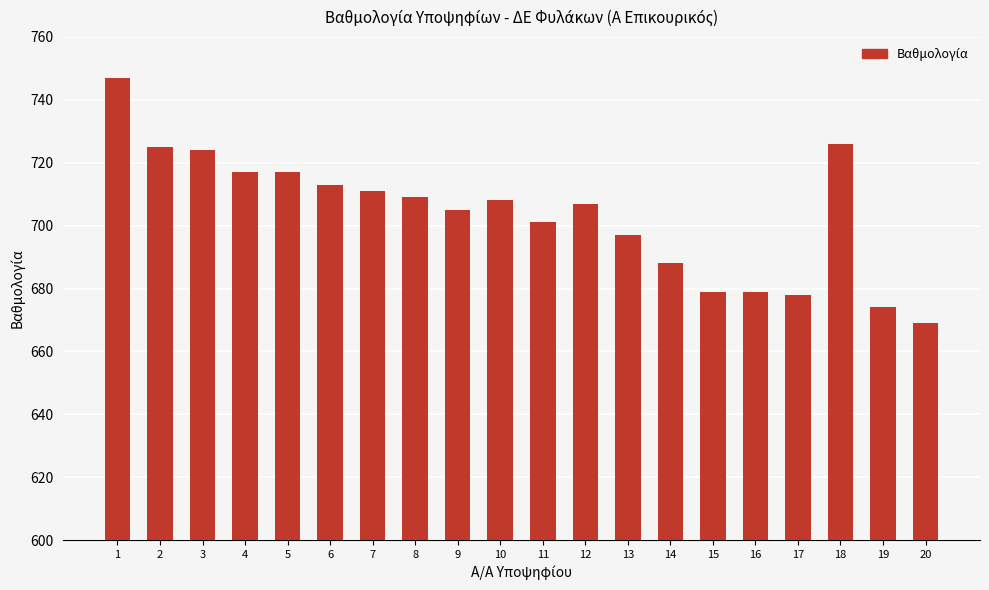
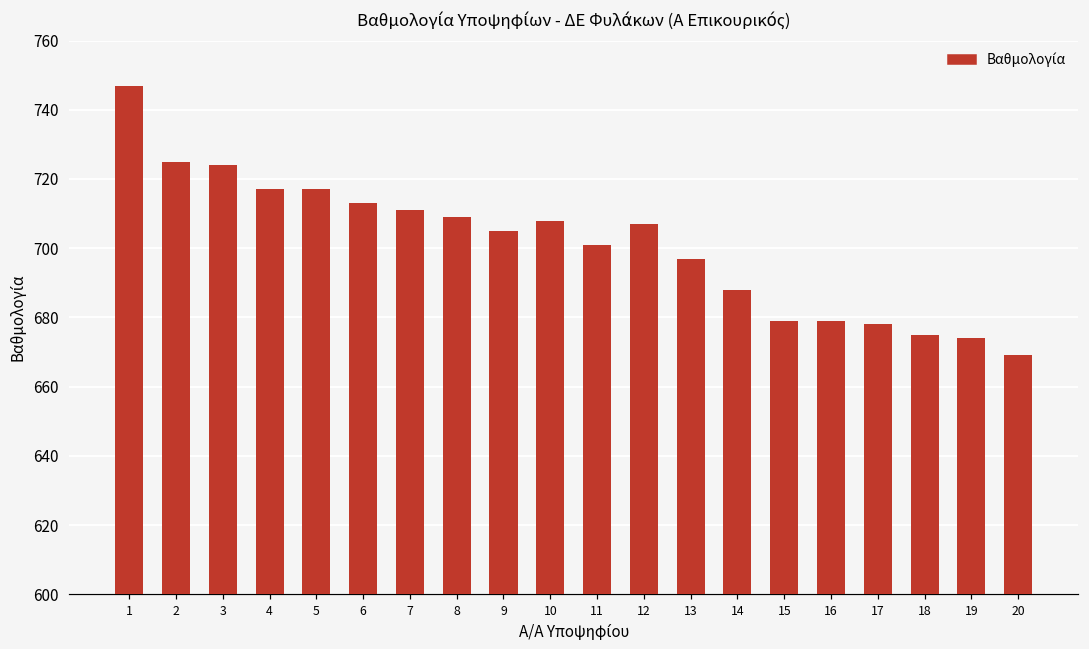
18: 726 -> 675
